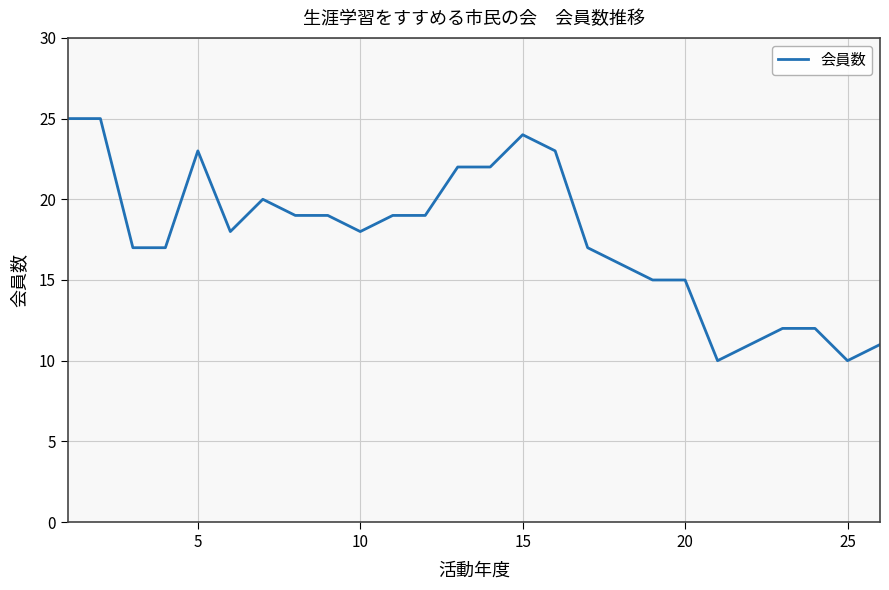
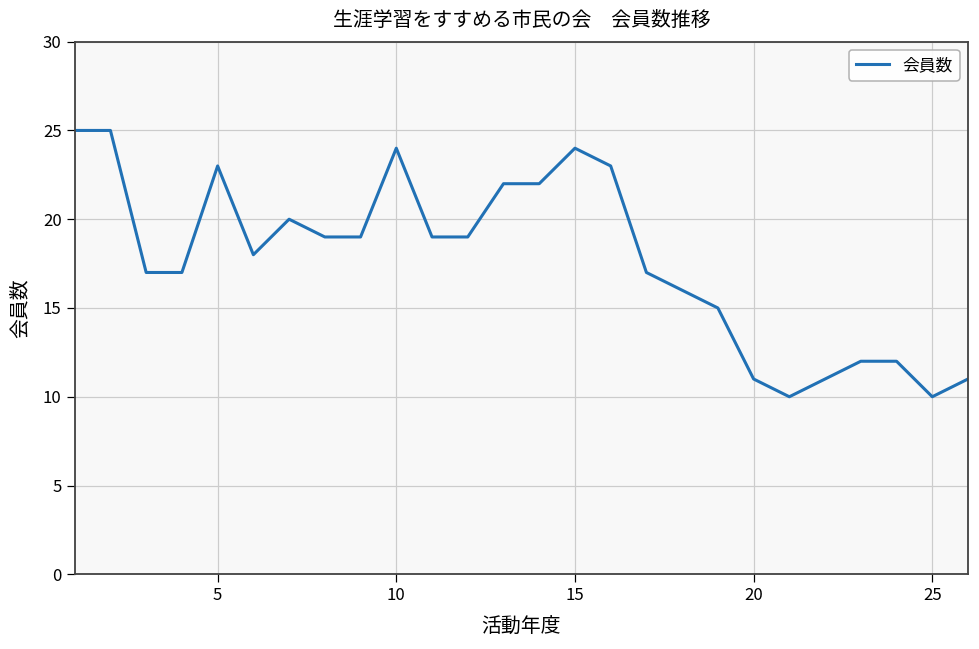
10: 18 -> 24
20: 15 -> 11
